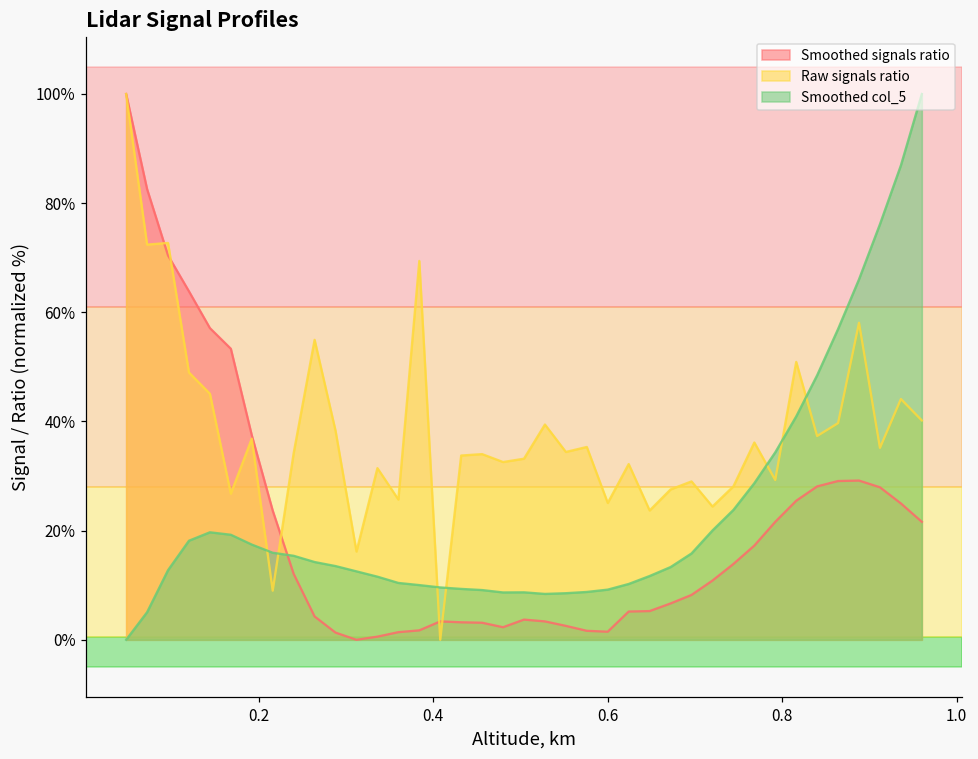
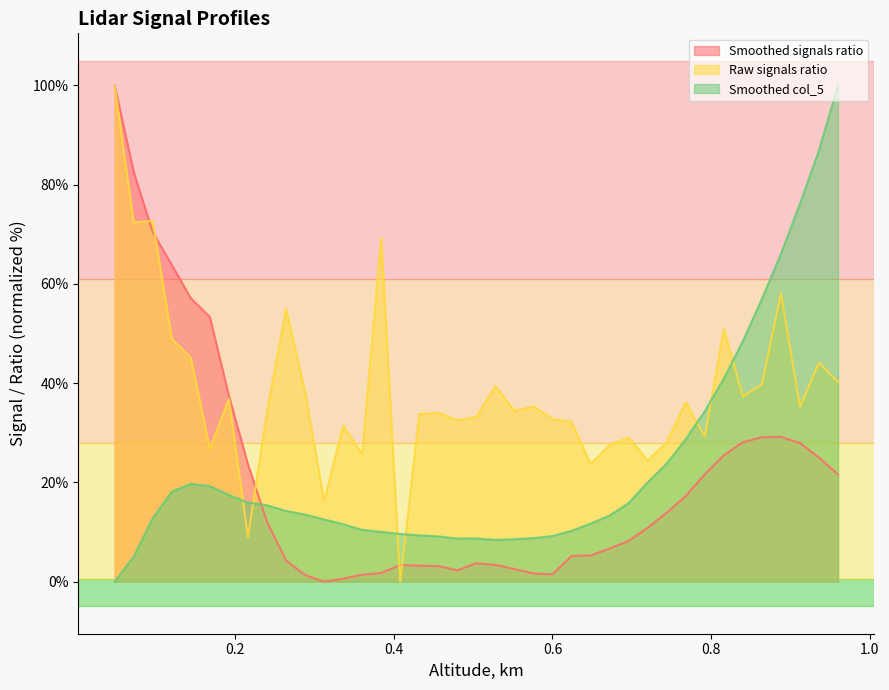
Raw signals ratio, 0.6: 25% -> 33%
